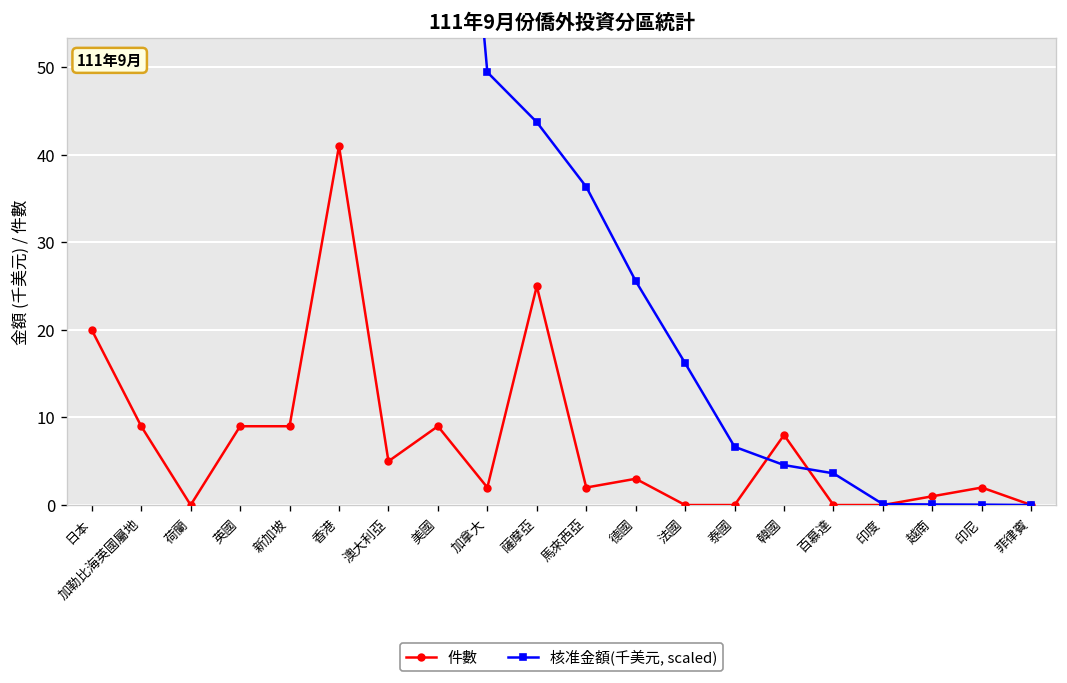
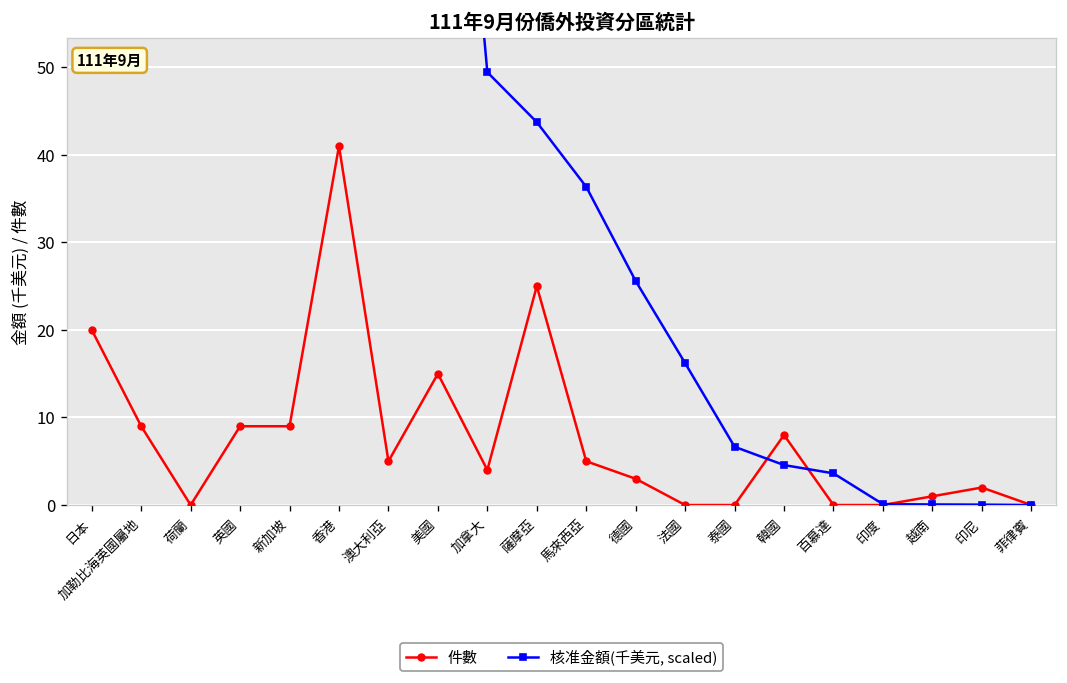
件數, 美國: 9 -> 15
件數, 加拿大: 2 -> 4
件數, 馬來西亞: 2 -> 5
